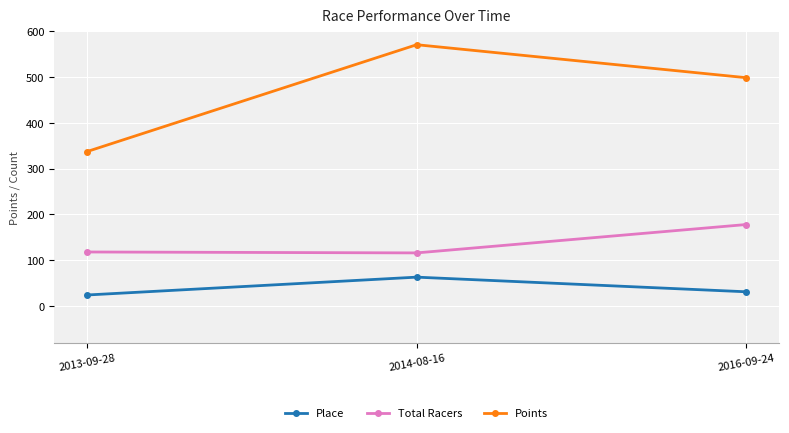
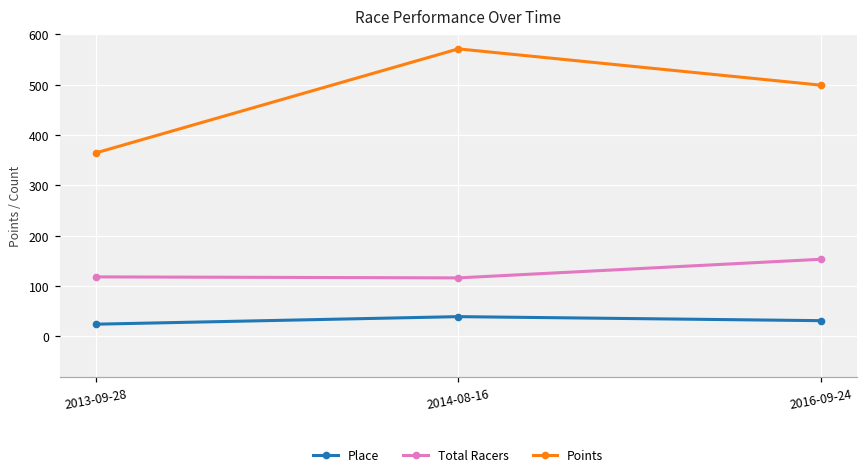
Points, 2013-09-28: 340 -> 360
Place, 2014-08-16: 60 -> 40
Total Racers, 2016-09-24: 180 -> 150
